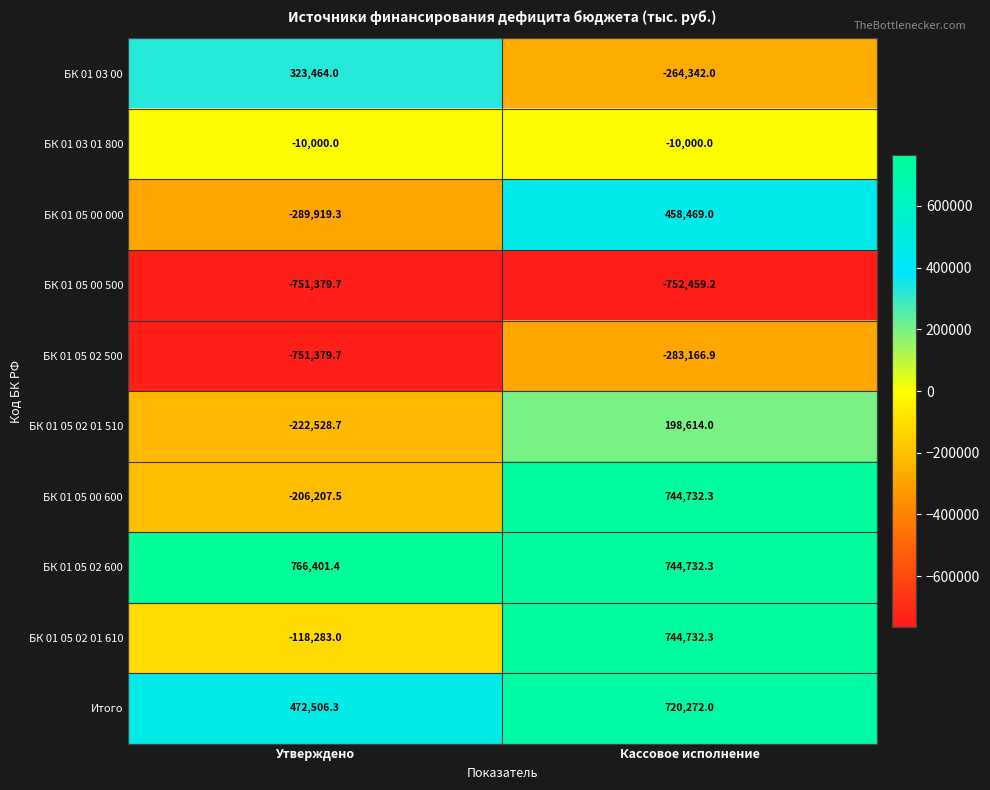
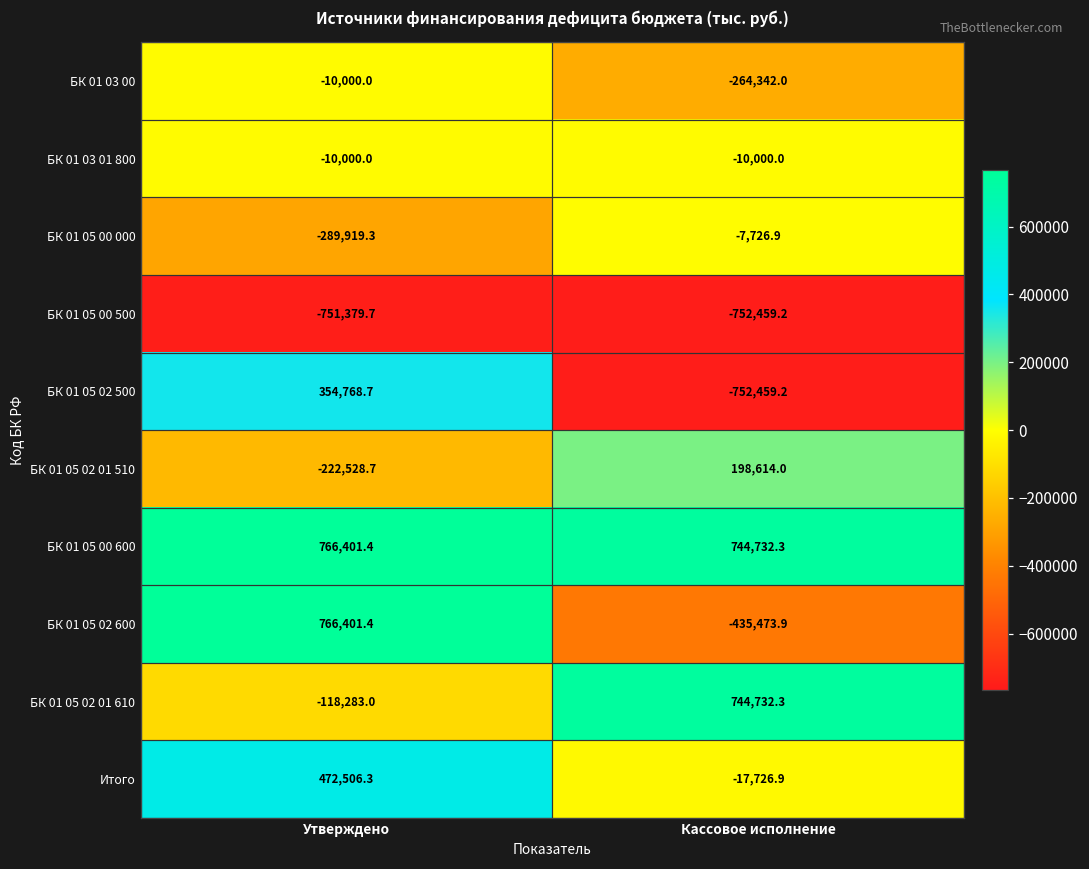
БК 01 03 00, Утверждено: 323,464.0 -> -10,000.0
БК 01 05 00 000, Кассовое исполнение: 458,469.0 -> -7,726.9
БК 01 05 02 500, Утверждено: -751,379.7 -> 354,768.7
БК 01 05 02 500, Кассовое исполнение: -283,166.9 -> -752,459.2
БК 01 05 00 600, Утверждено: -206,207.5 -> 766,401.4
БК 01 05 02 600, Кассовое исполнение: 744,732.3 -> -435,473.9
Итого, Кассовое исполнение: 720,272.0 -> -17,726.9
